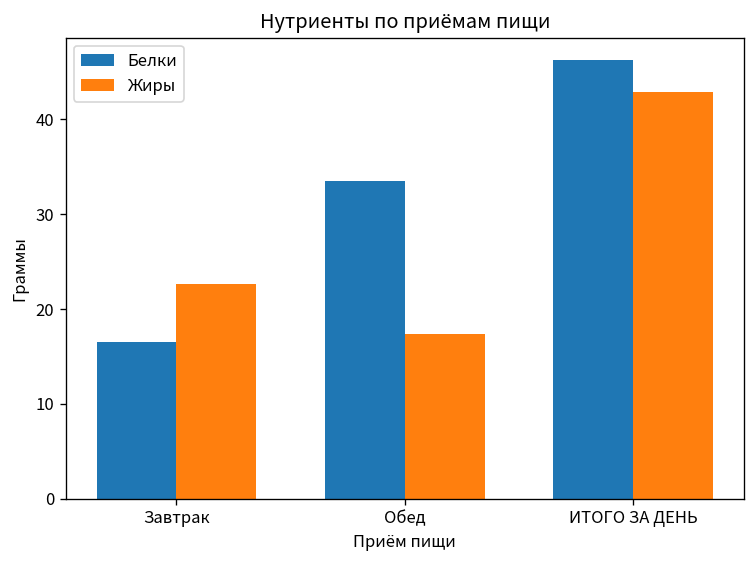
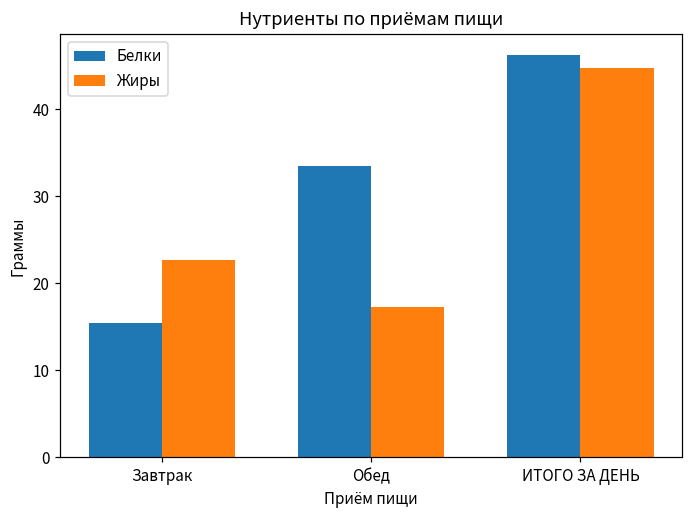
Белки, Завтрак: 17 -> 15
Жиры, ИТОГО ЗА ДЕНЬ: 43 -> 45
